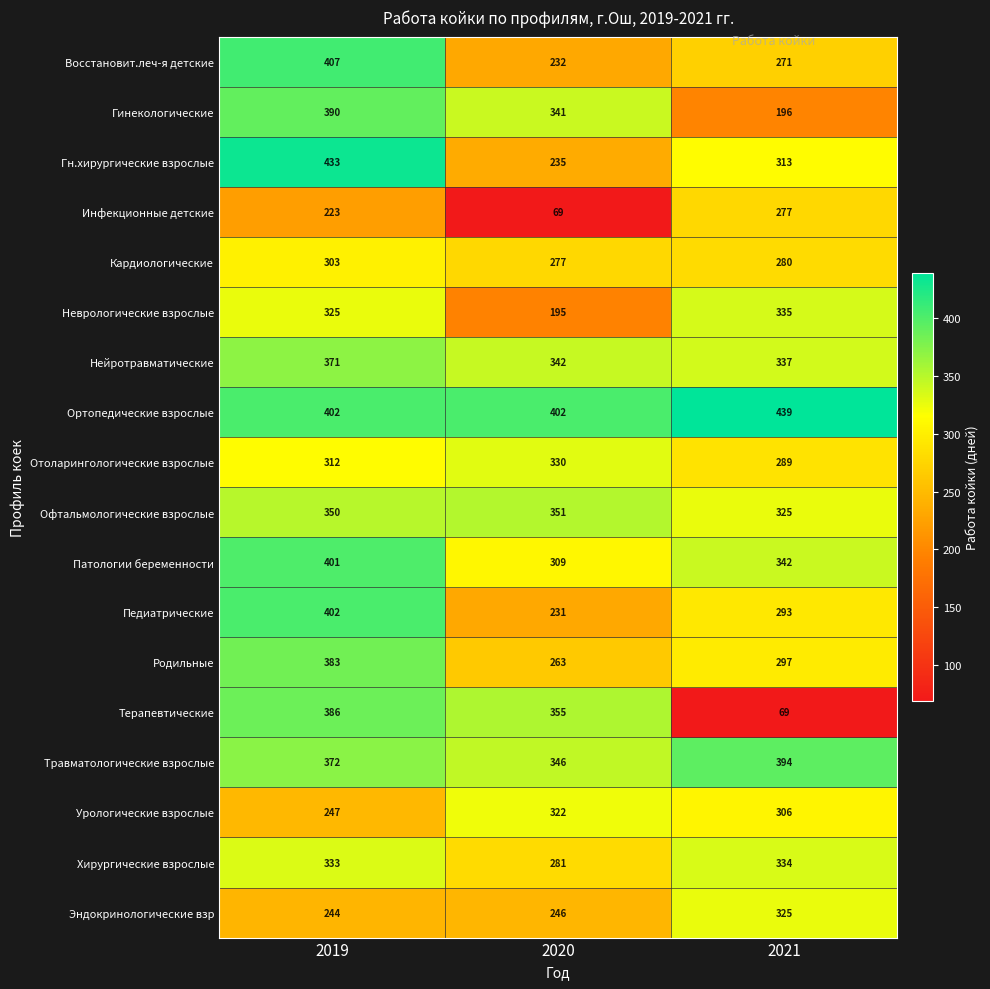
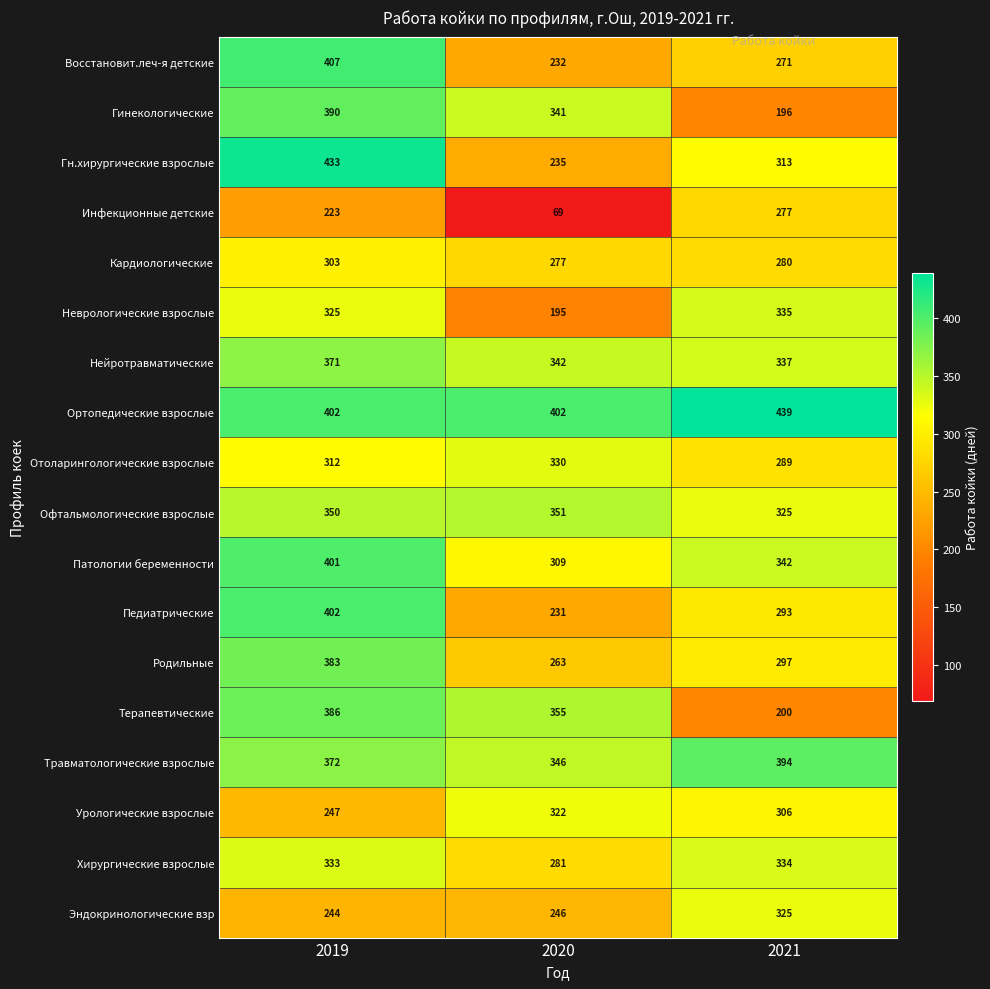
Терапевтические, 2021: 69 -> 200
